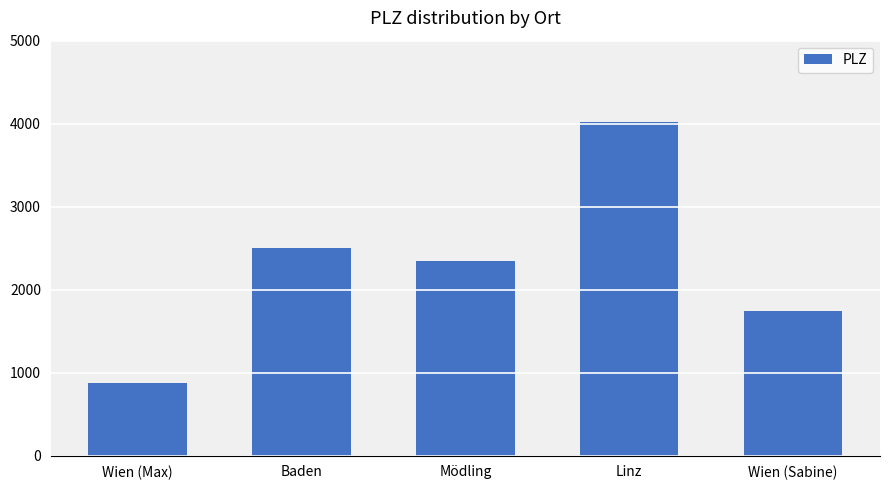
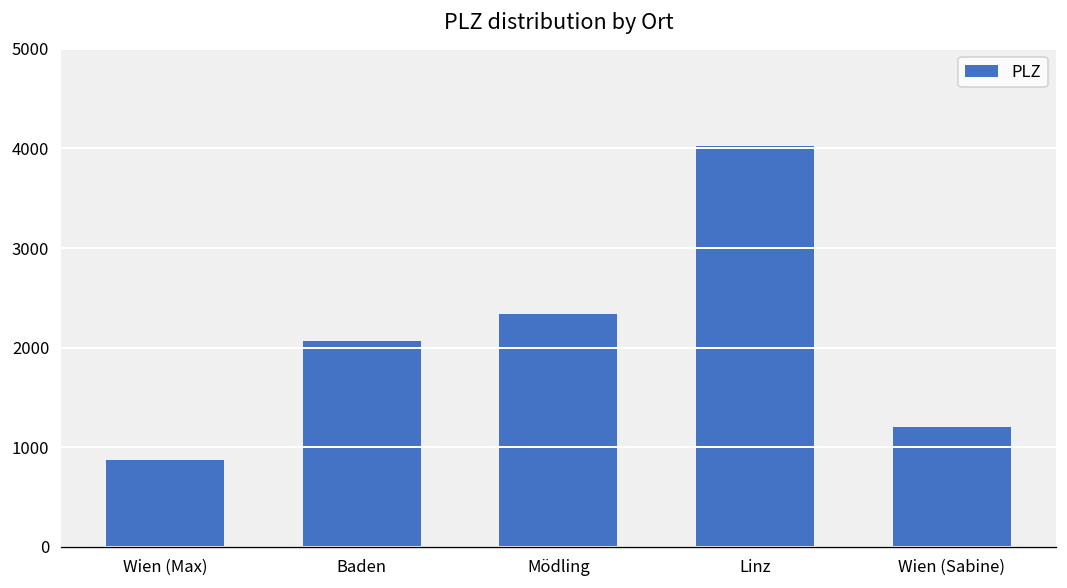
Baden: 2500 -> 2100
Wien (Sabine): 1700 -> 1200
